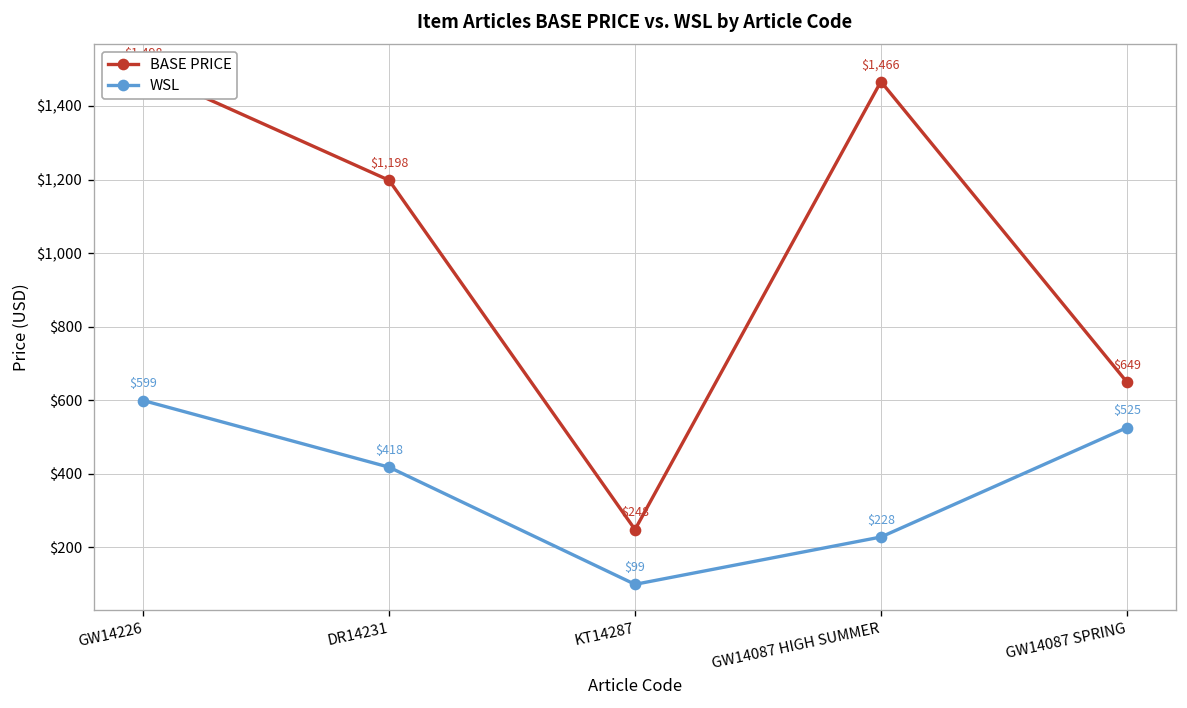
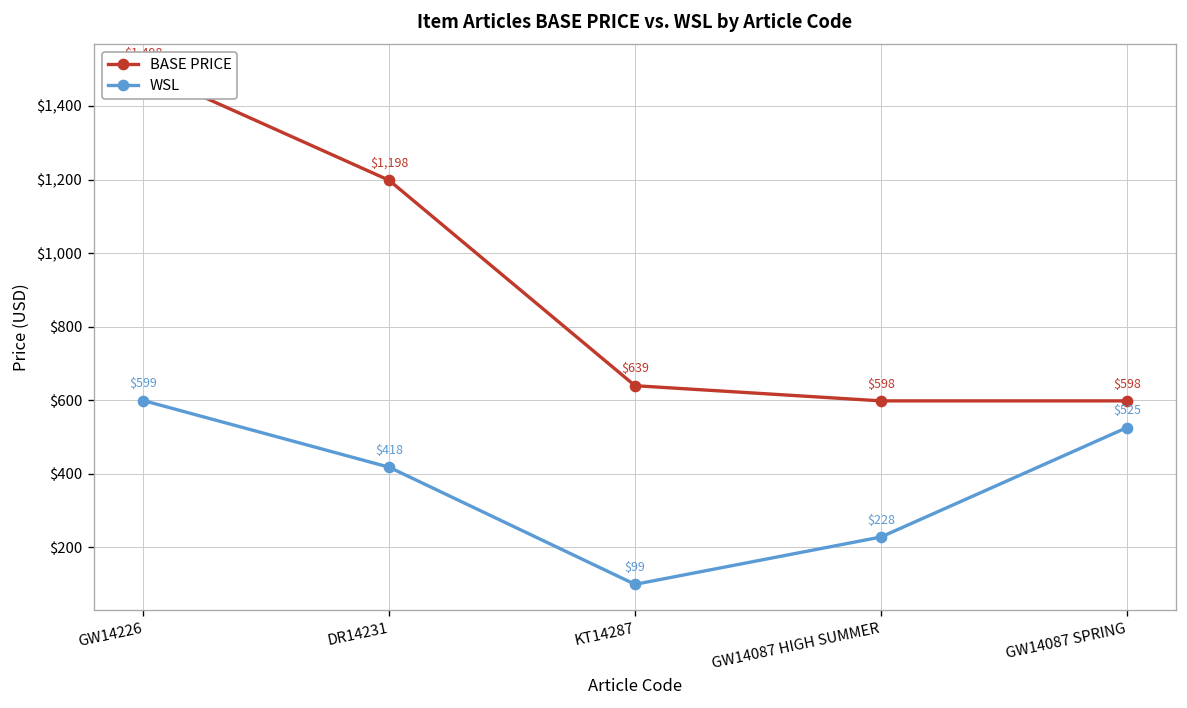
BASE PRICE, KT14287: $248 -> $639
BASE PRICE, GW14087 HIGH SUMMER: $1,466 -> $598
BASE PRICE, GW14087 SPRING: $649 -> $598
